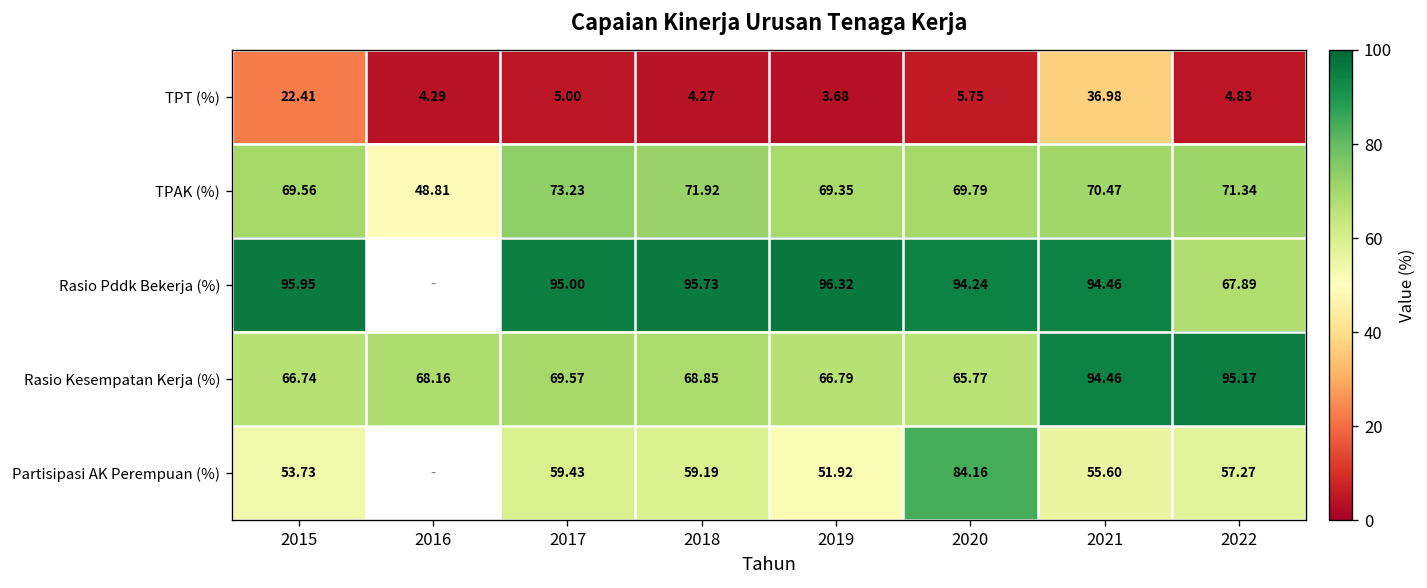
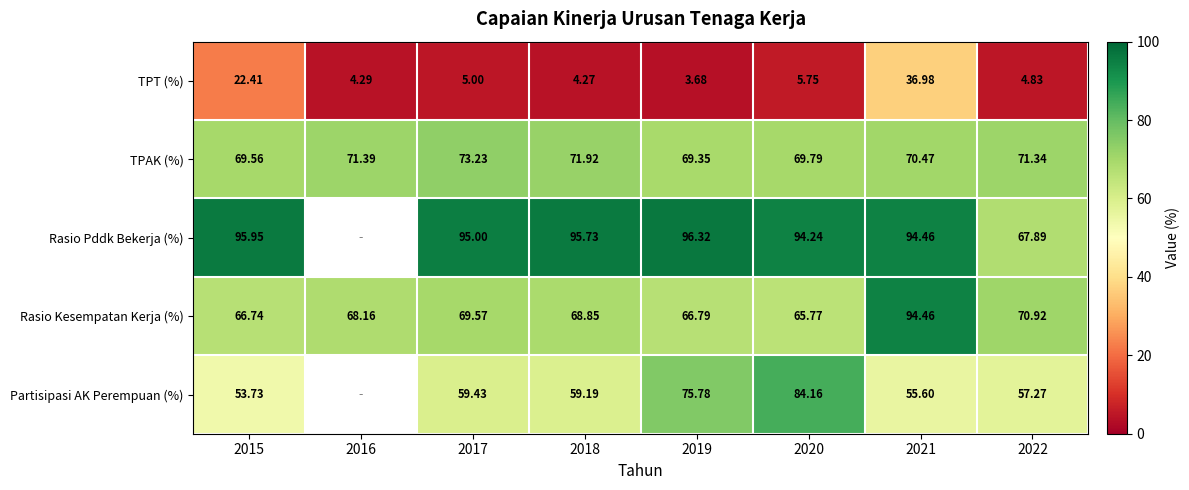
TPAK (%), 2016: 48.81 -> 71.39
Rasio Kesempatan Kerja (%), 2022: 95.17 -> 70.92
Partisipasi AK Perempuan (%), 2019: 51.92 -> 75.78
